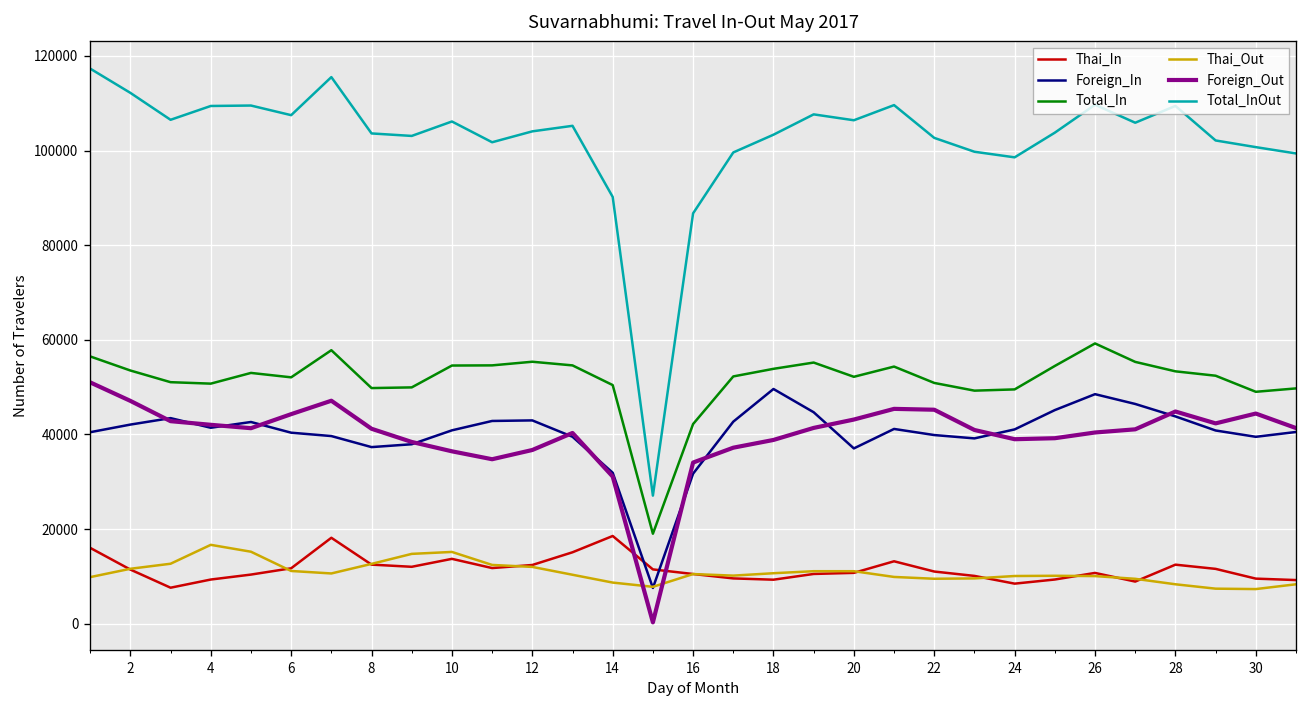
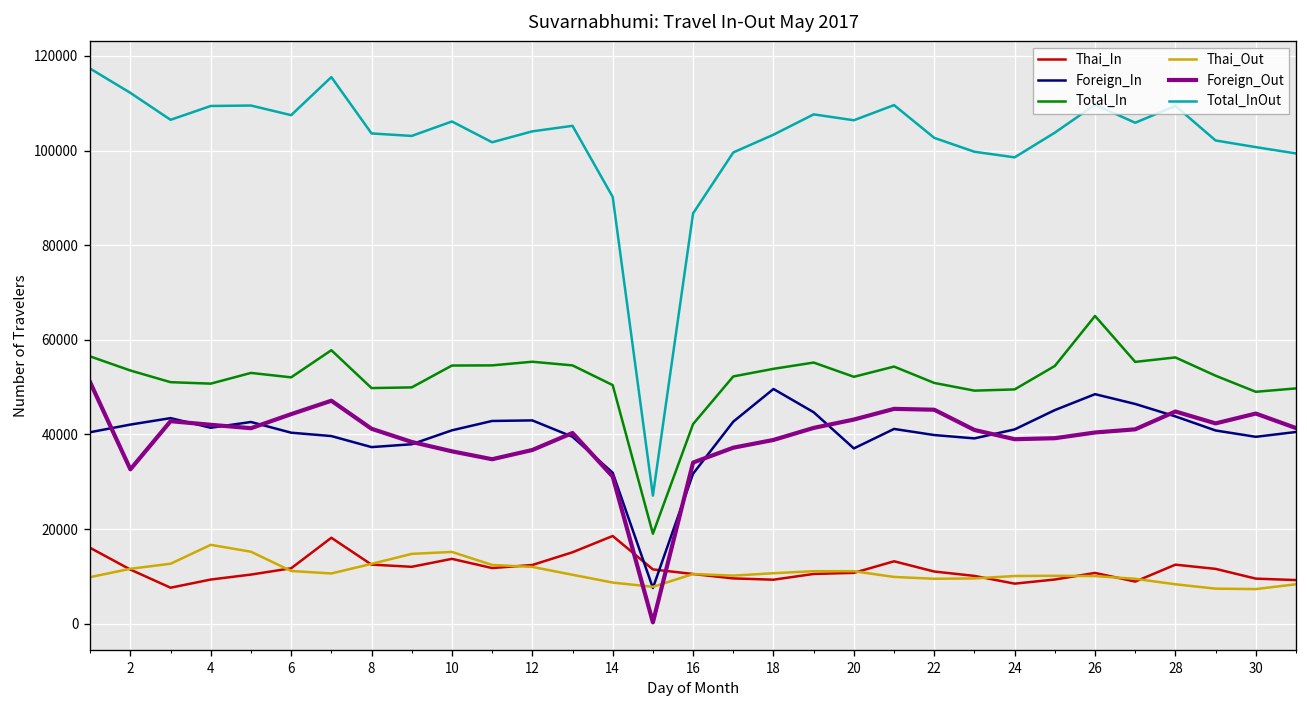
Foreign_Out, 2: 47000 -> 33000
Total_In, 26: 59000 -> 65000
Total_In, 28: 53000 -> 56000
